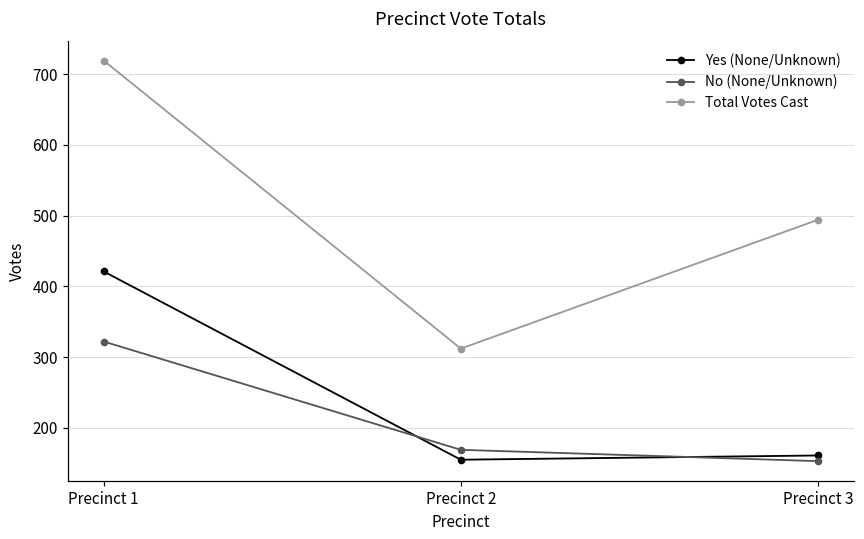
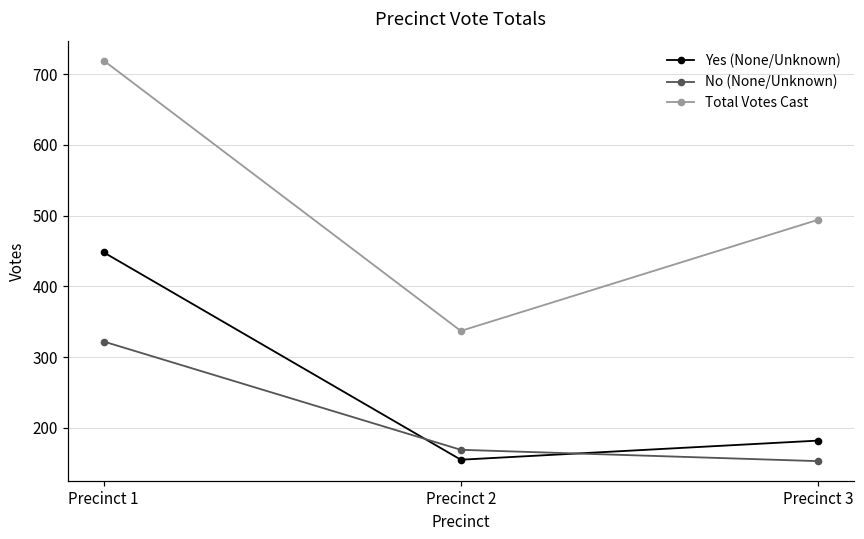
Yes (None/Unknown), Precinct 1: 420 -> 450
Total Votes Cast, Precinct 2: 310 -> 340
Yes (None/Unknown), Precinct 3: 160 -> 180
